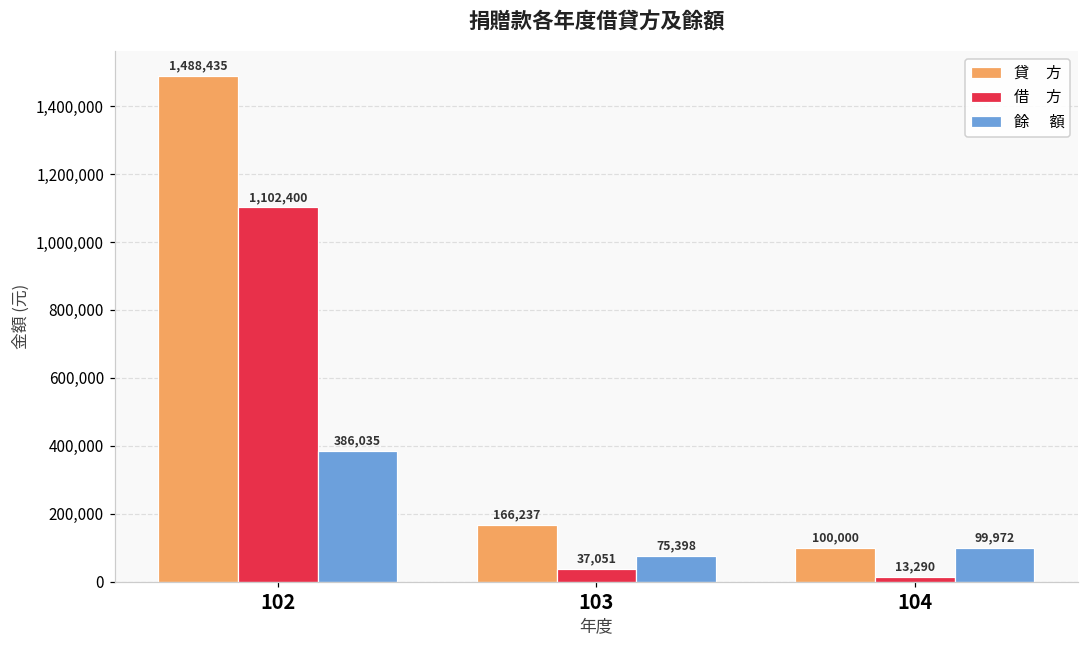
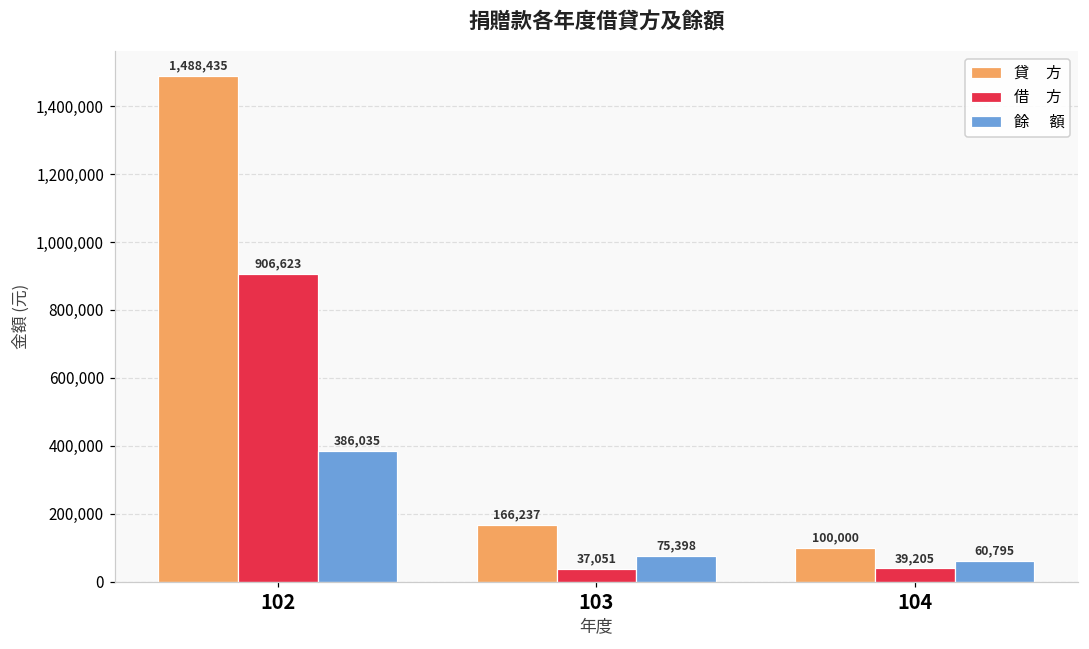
借 方, 102: 1,102,400 -> 906,623
借 方, 104: 13,290 -> 39,205
餘 額, 104: 99,972 -> 60,795
